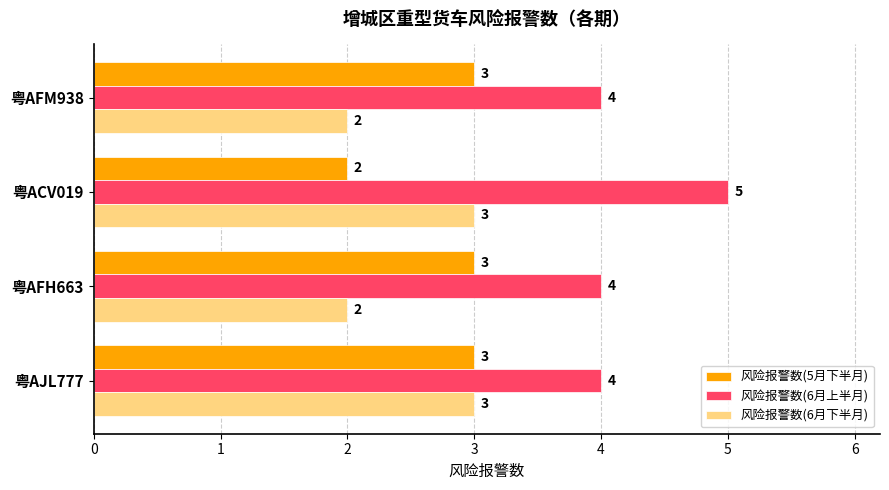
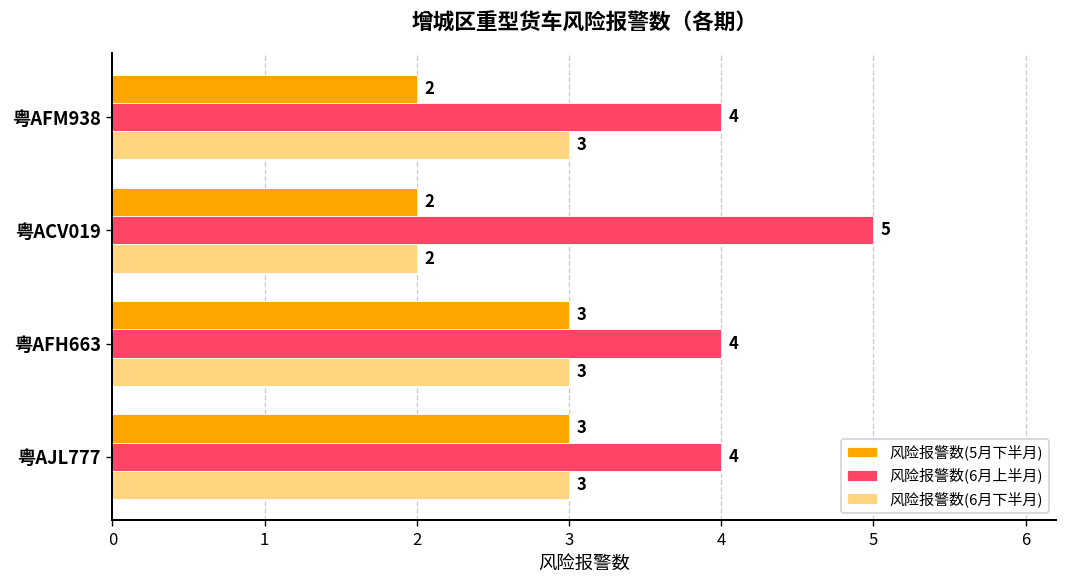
风险报警数(5月下半月), 粤AFM938: 3 -> 2
风险报警数(6月下半月), 粤AFM938: 2 -> 3
风险报警数(6月下半月), 粤ACV019: 3 -> 2
风险报警数(6月下半月), 粤AFH663: 2 -> 3
